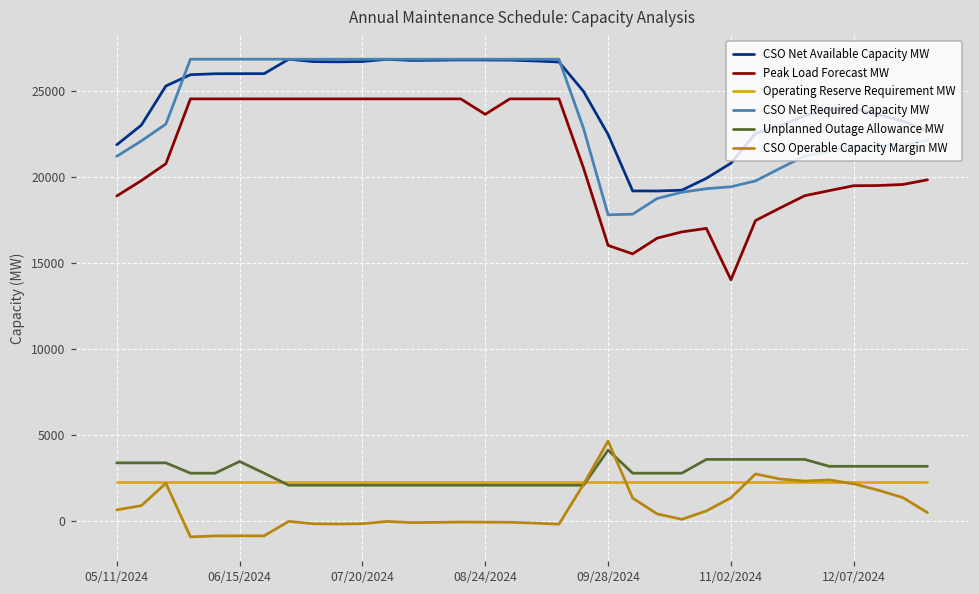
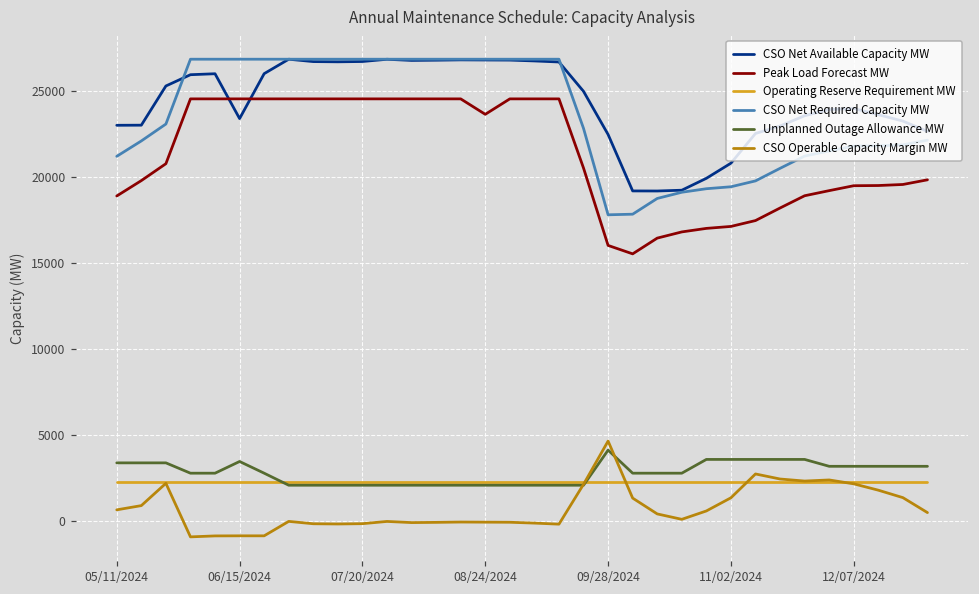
CSO Net Available Capacity MW, 05/11/2024: 21900 -> 23000
CSO Net Available Capacity MW, 06/15/2024: 26000 -> 23400
Peak Load Forecast MW, 11/02/2024: 14000 -> 17100
